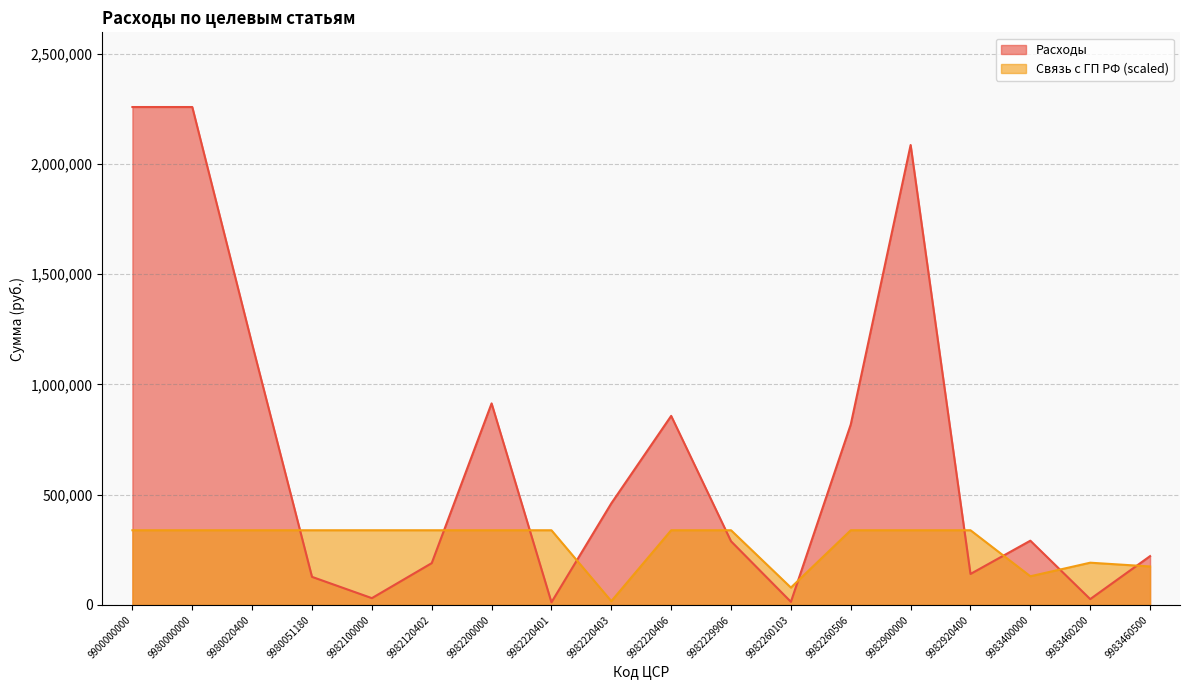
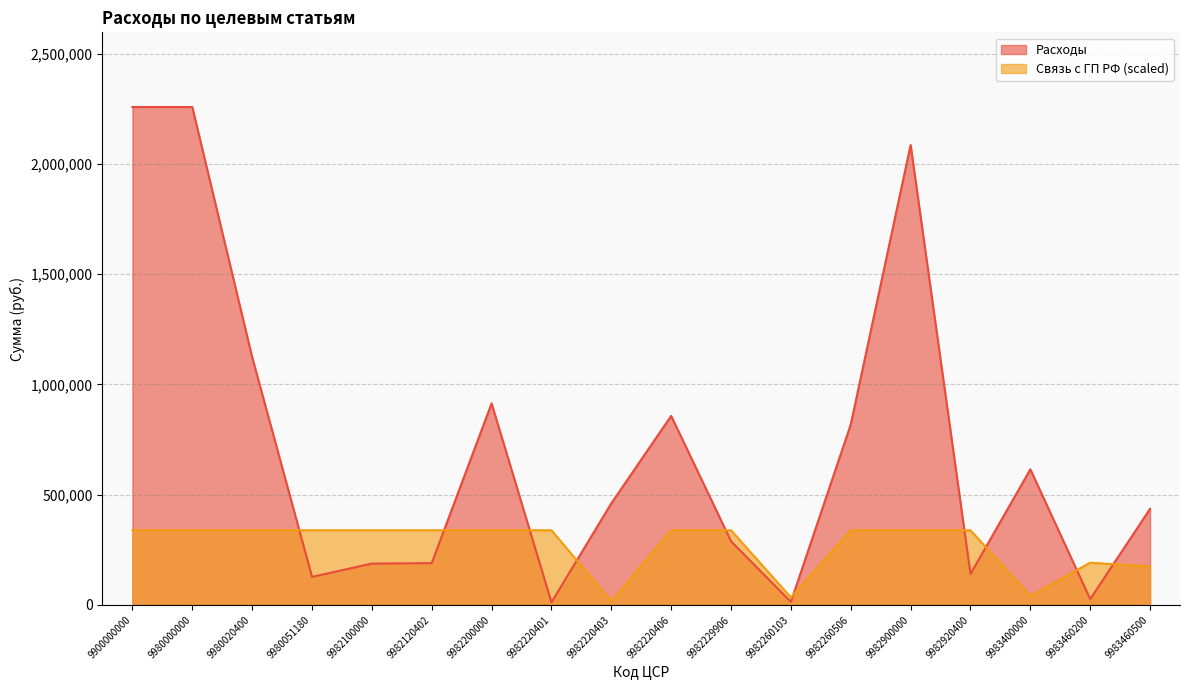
Расходы, 9980020400: 1,180,000 -> 1,120,000
Расходы, 9982100000: 30,000 -> 190,000
Связь с ГП РФ (scaled), 9982260103: 80,000 -> 30,000
Расходы, 9983400000: 290,000 -> 610,000
Связь с ГП РФ (scaled), 9983400000: 130,000 -> 40,000
Расходы, 9983460500: 220,000 -> 440,000
